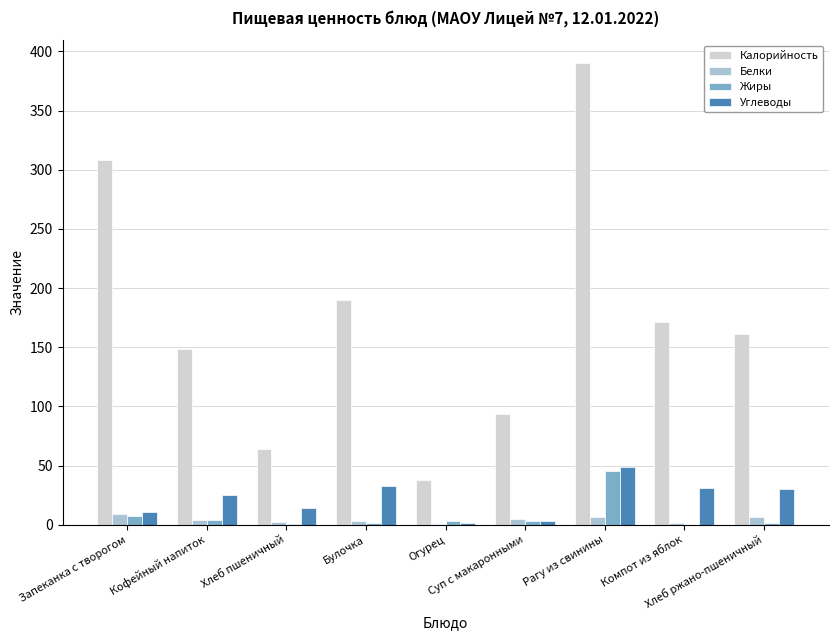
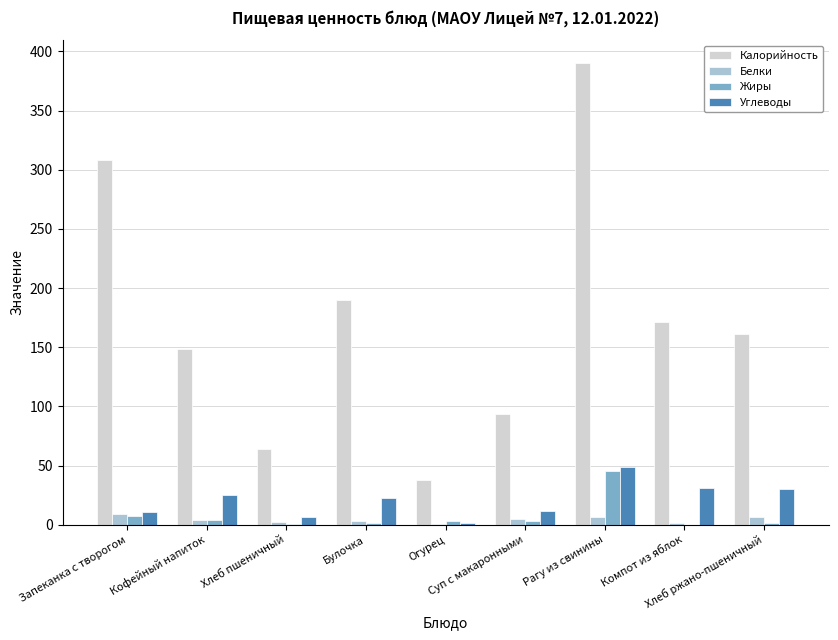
Углеводы, Хлеб пшеничный: 14 -> 7
Углеводы, Булочка: 33 -> 23
Углеводы, Суп с макаронными: 4 -> 12
